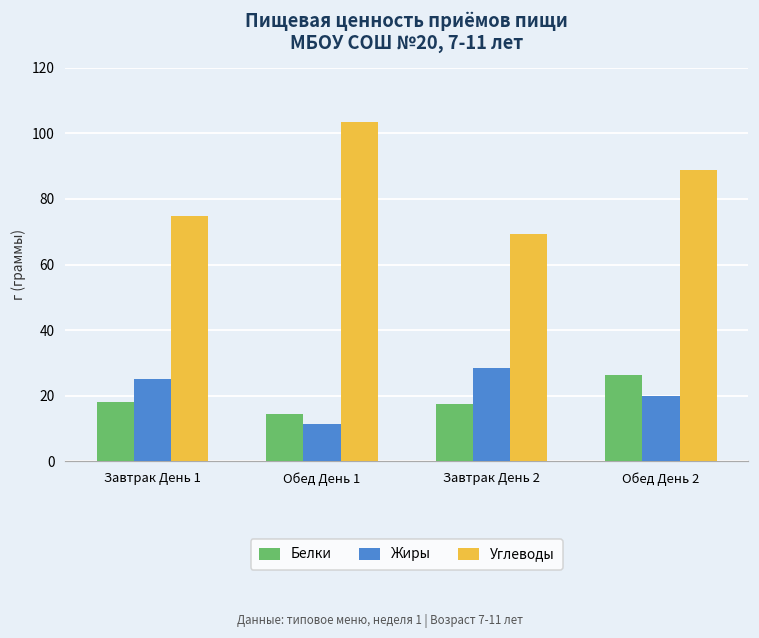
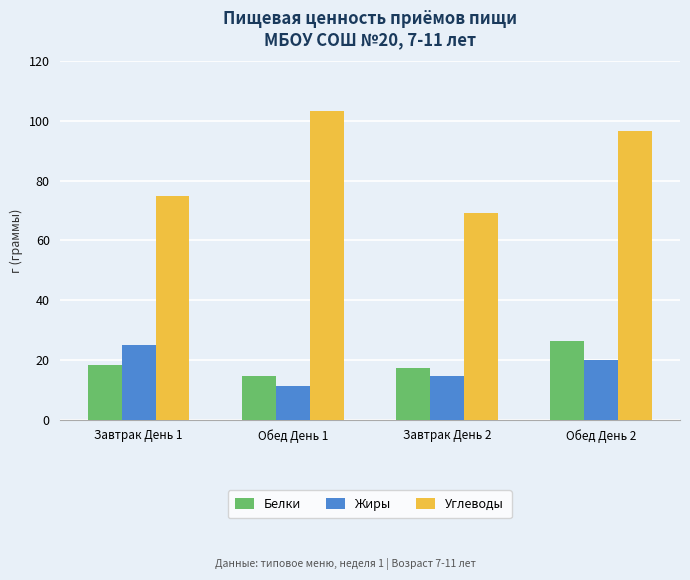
Жиры, Завтрак День 2: 29 -> 15
Углеводы, Обед День 2: 89 -> 97
